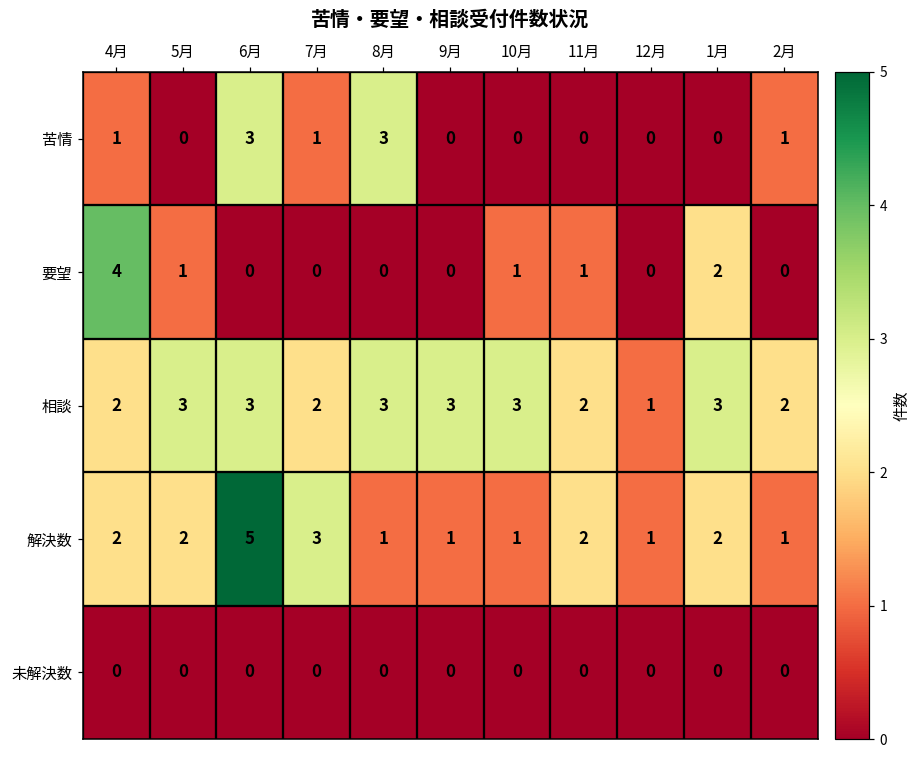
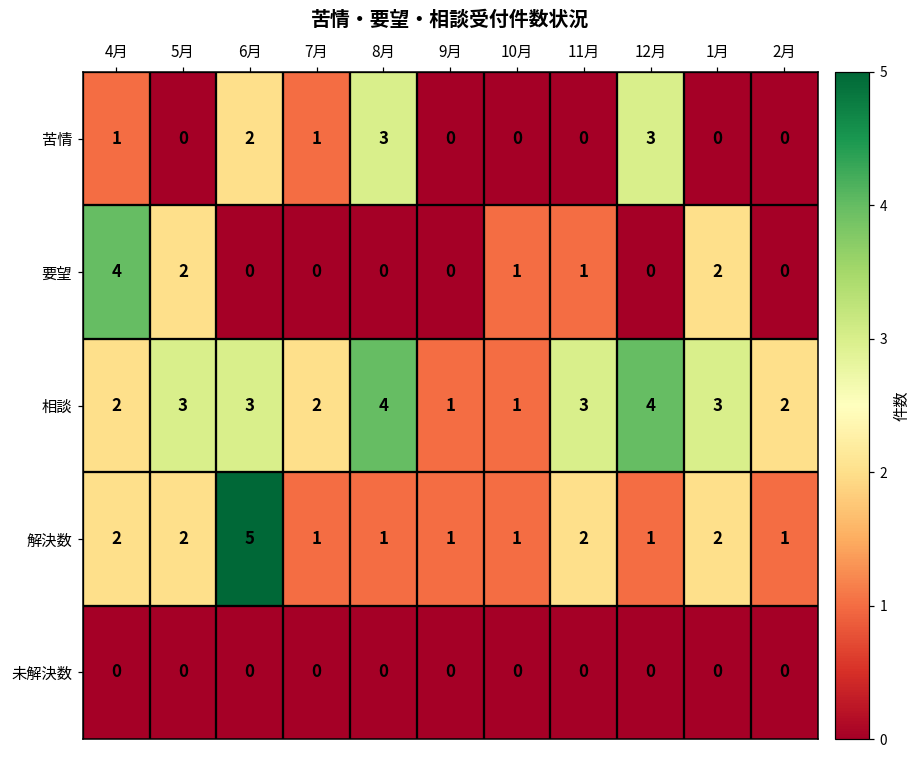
苦情, 6月: 3 -> 2
苦情, 12月: 0 -> 3
苦情, 2月: 1 -> 0
要望, 5月: 1 -> 2
相談, 8月: 3 -> 4
相談, 9月: 3 -> 1
相談, 10月: 3 -> 1
相談, 11月: 2 -> 3
相談, 12月: 1 -> 4
解決数, 7月: 3 -> 1
